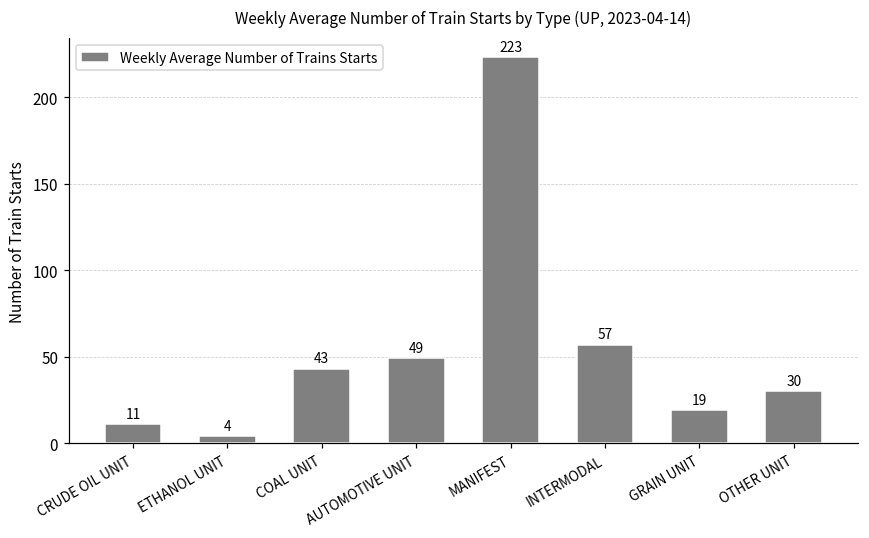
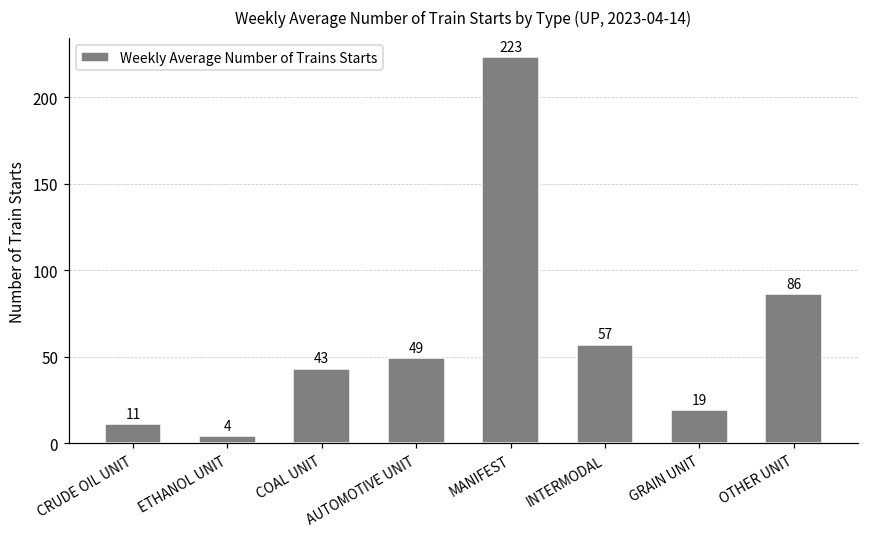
OTHER UNIT: 30 -> 86
